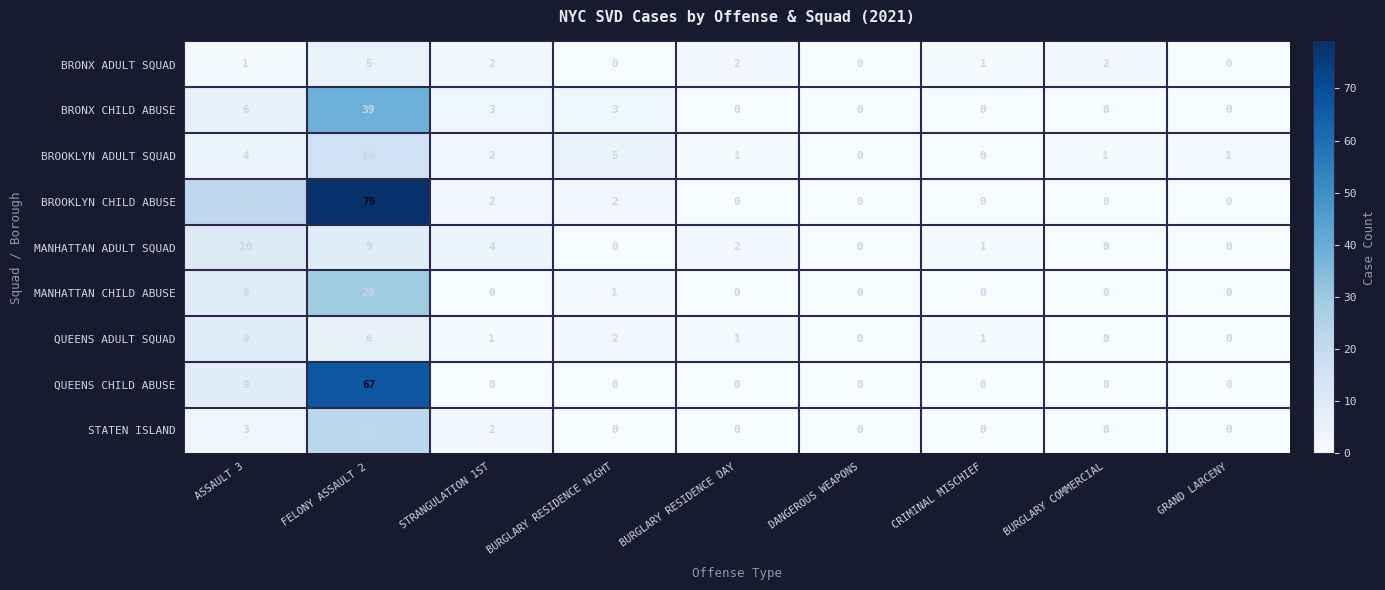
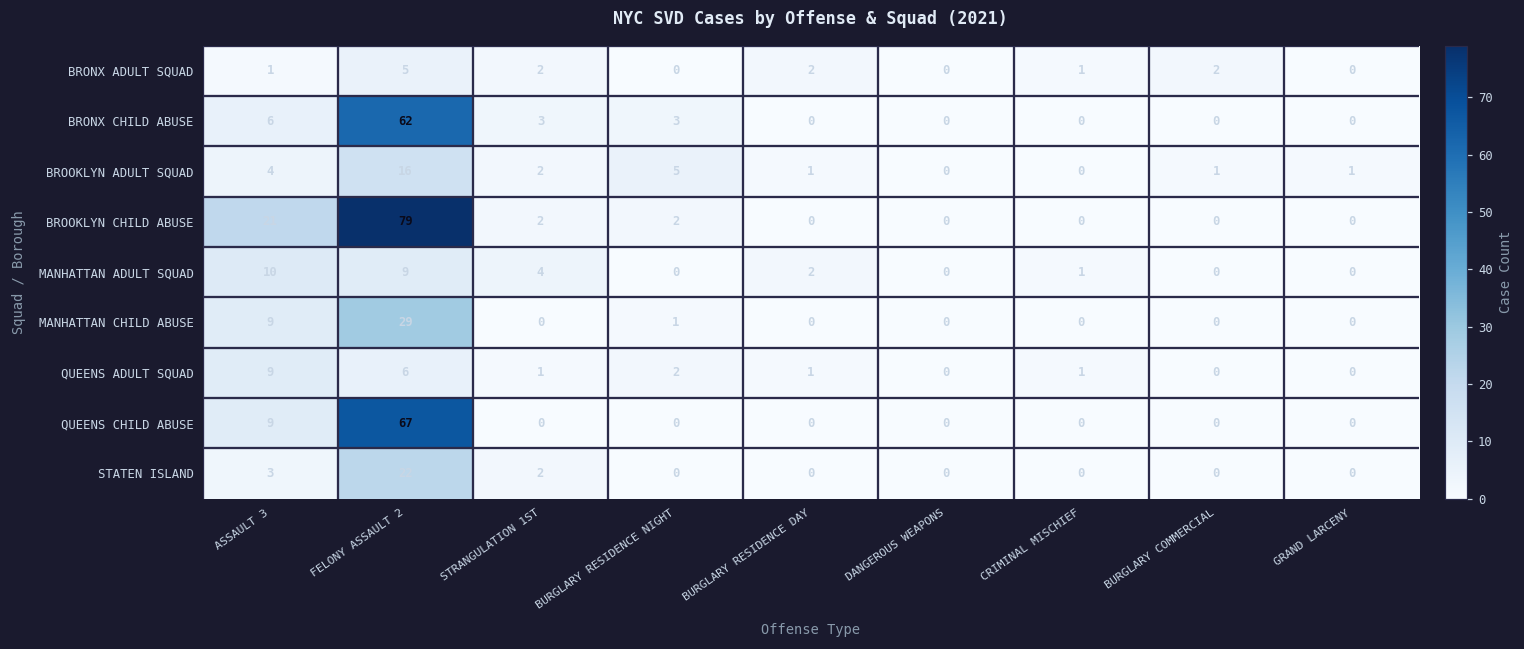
BRONX CHILD ABUSE, FELONY ASSAULT 2: 39 -> 62
